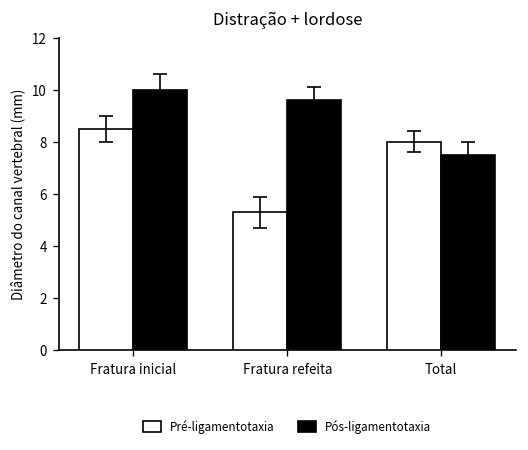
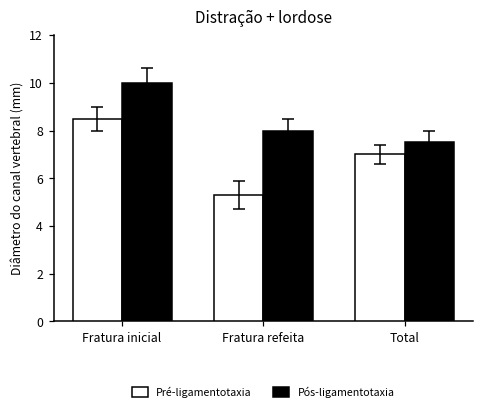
Pós-ligamentotaxia, Fratura refeita: 9.6 -> 8.0
Pré-ligamentotaxia, Total: 8 -> 7
